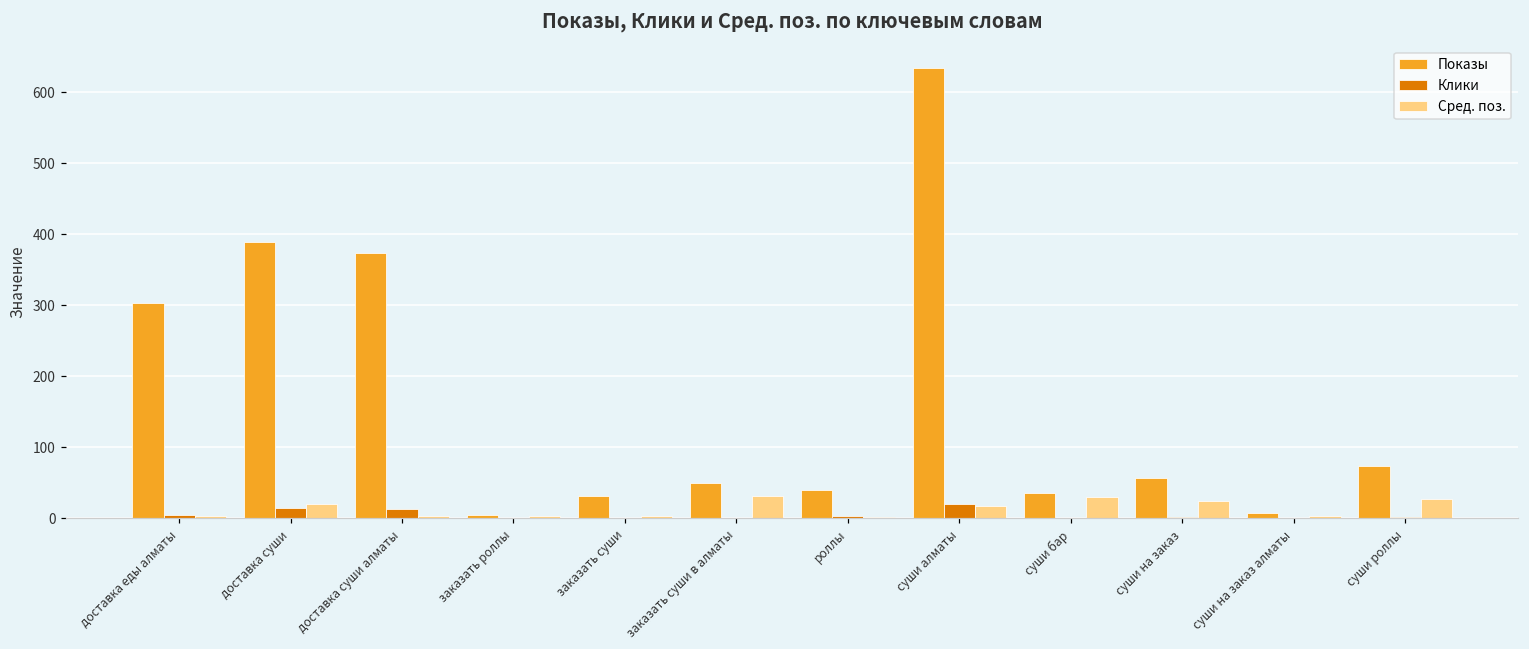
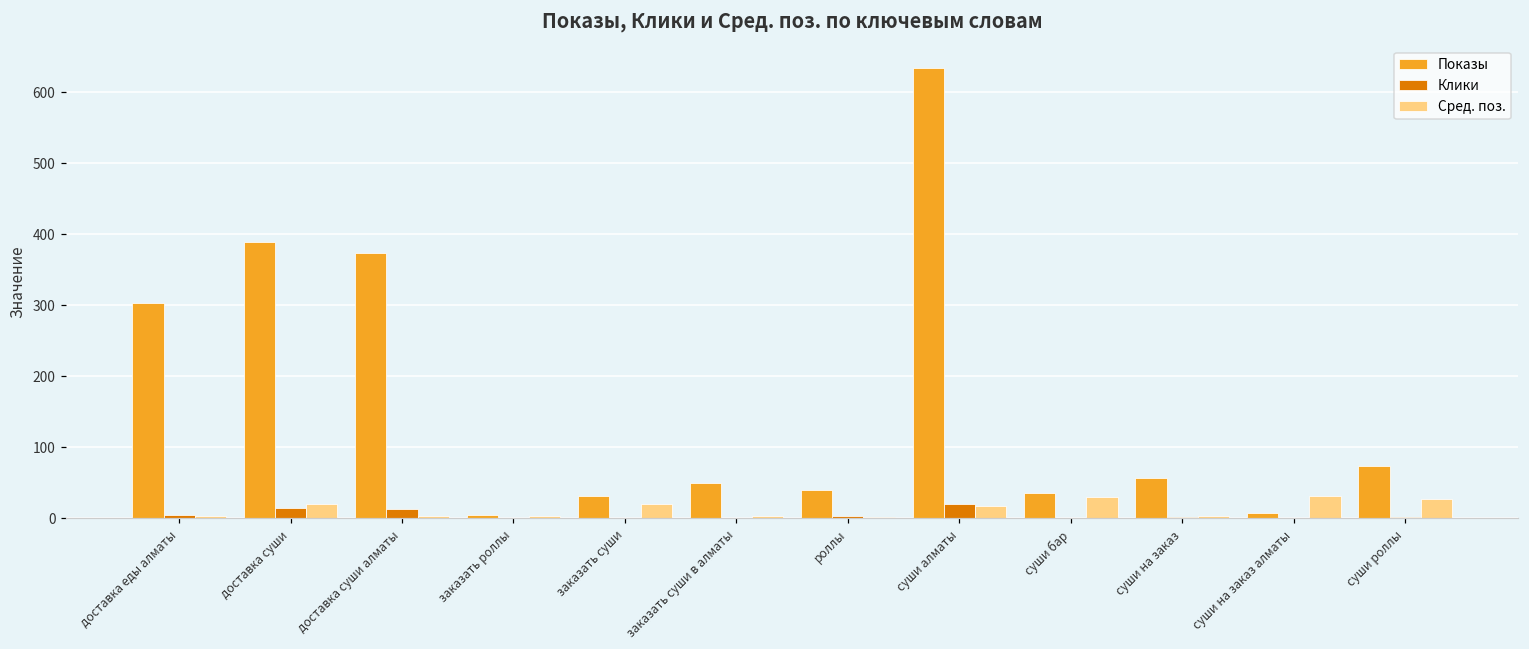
Сред. поз., заказать суши: 0 -> 20
Сред. поз., заказать суши в алматы: 30 -> 0
Сред. поз., суши на заказ: 20 -> 0
Сред. поз., суши на заказ алматы: 0 -> 30
